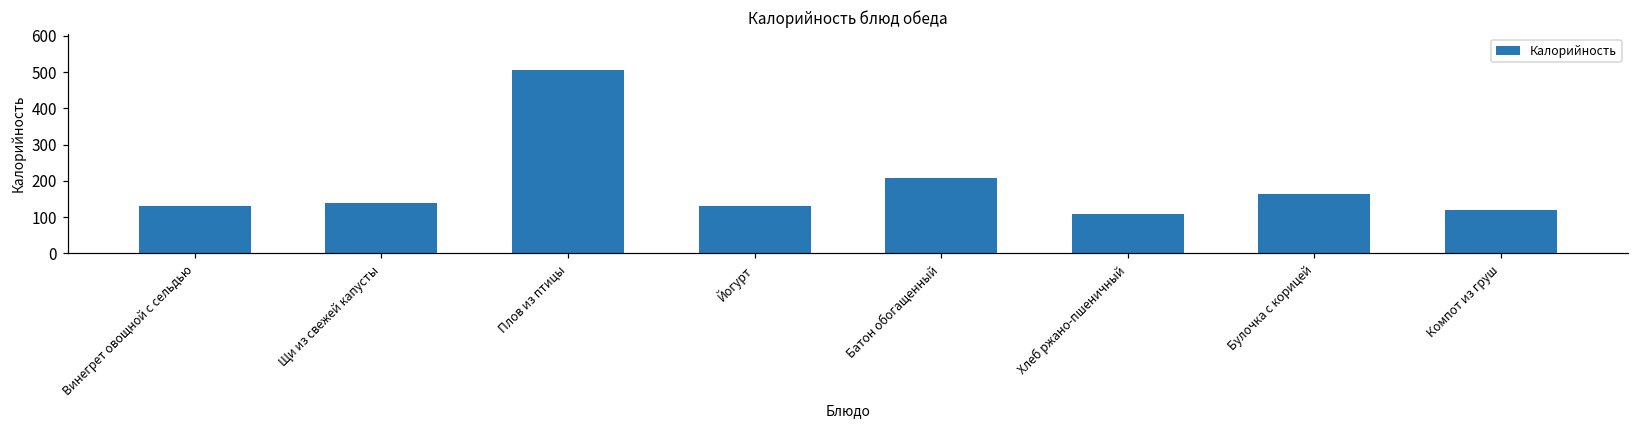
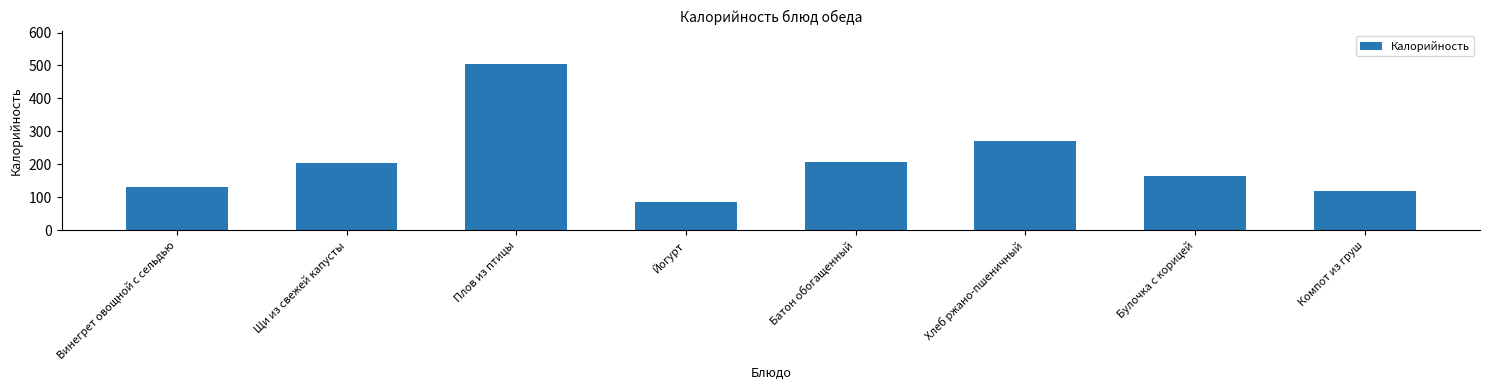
Щи из свежей капусты: 140 -> 210
Йогурт: 130 -> 90
Хлеб ржано-пшеничный: 110 -> 270
